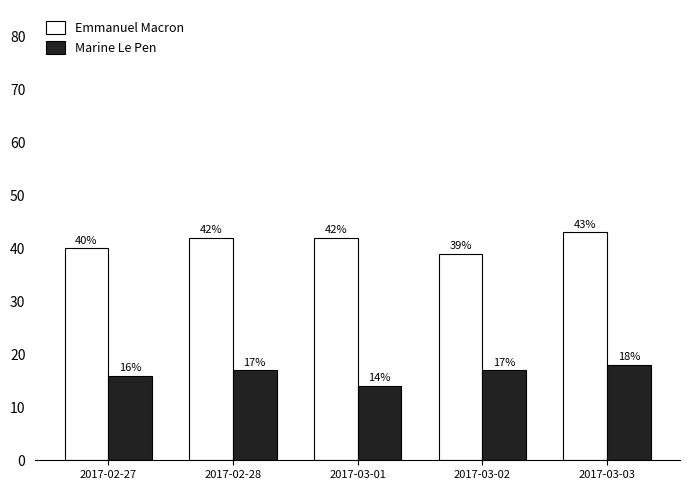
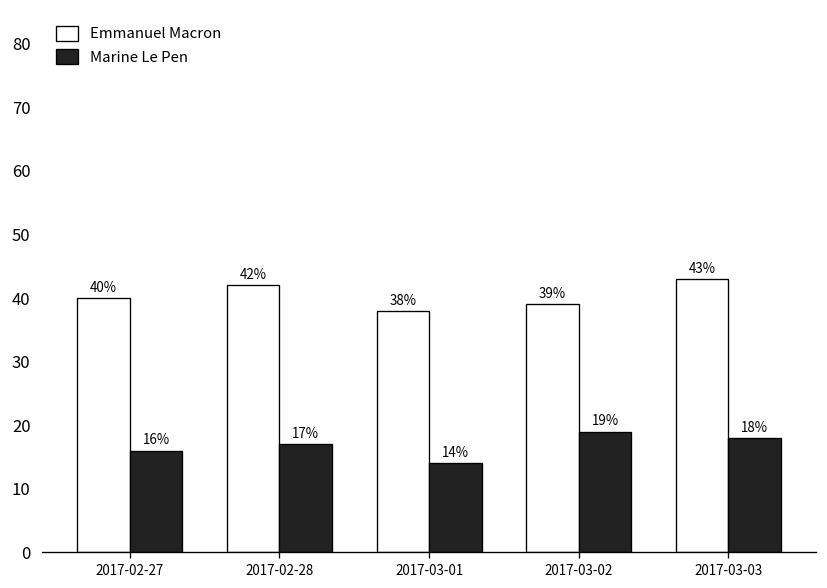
Emmanuel Macron, 2017-03-01: 42% -> 38%
Marine Le Pen, 2017-03-02: 17% -> 19%
